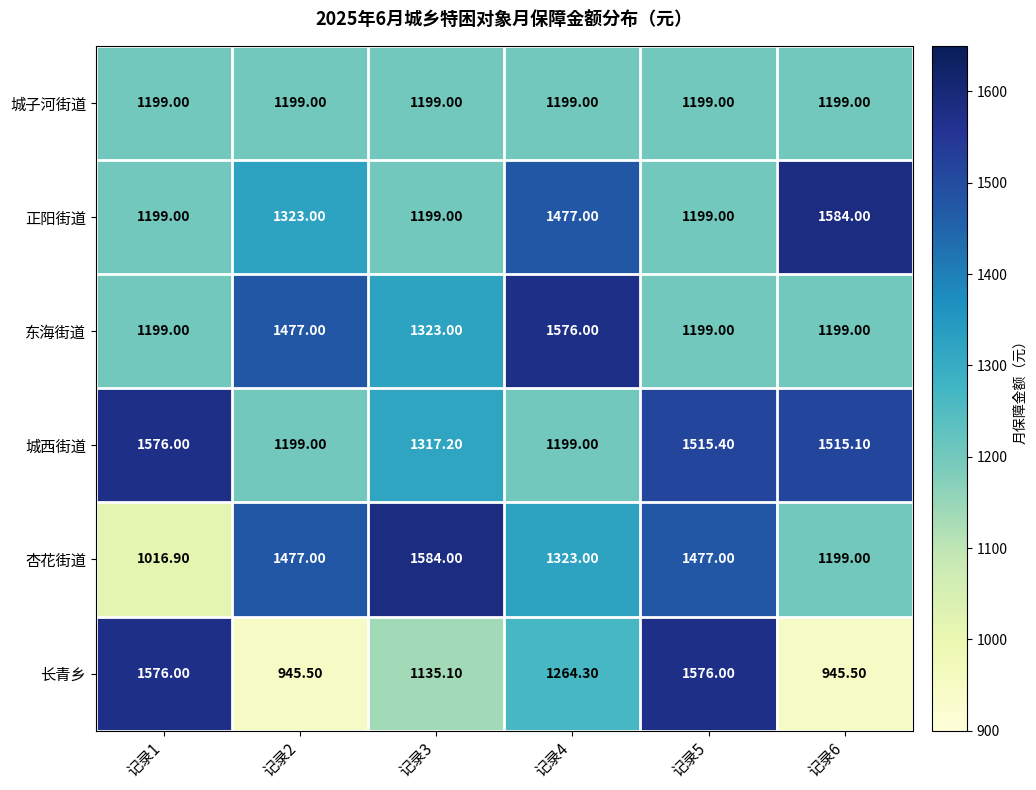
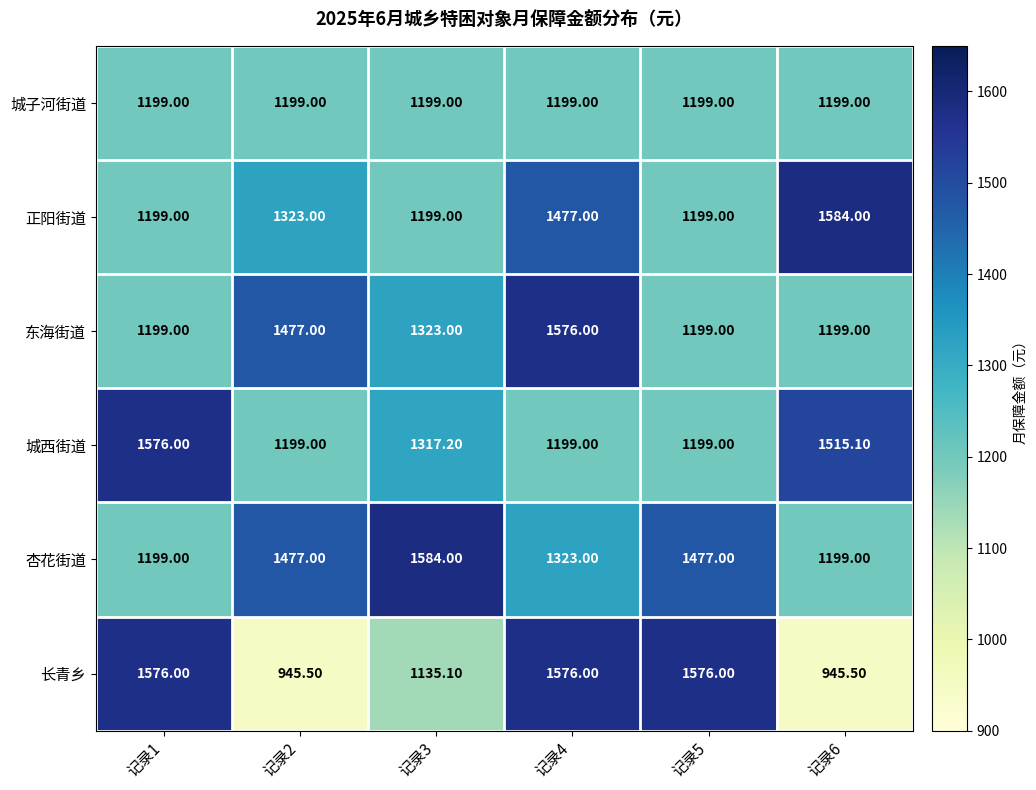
城西街道, 记录5: 1515.40 -> 1199.00
杏花街道, 记录1: 1016.90 -> 1199.00
长青乡, 记录4: 1264.30 -> 1576.00
